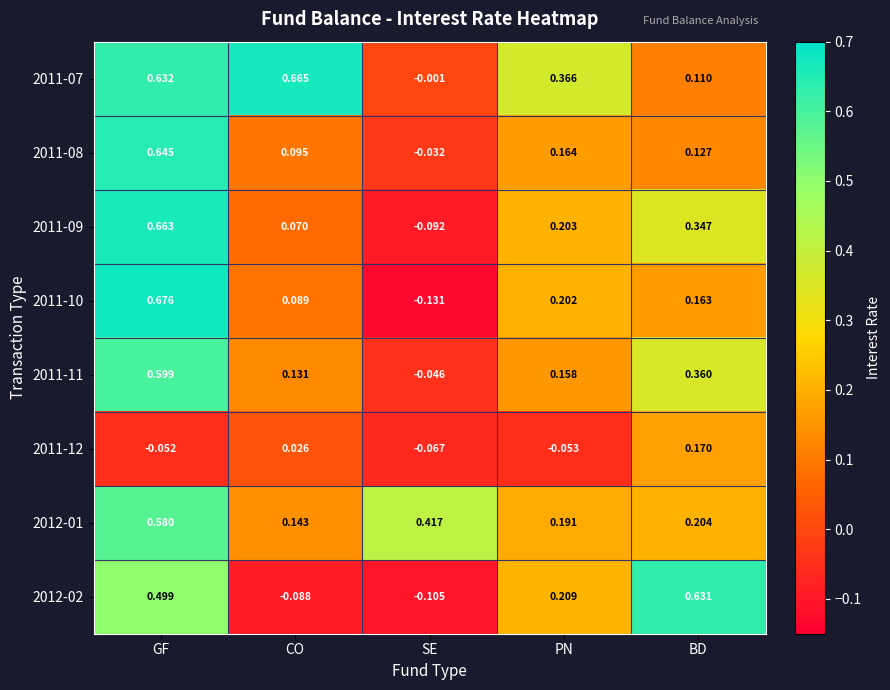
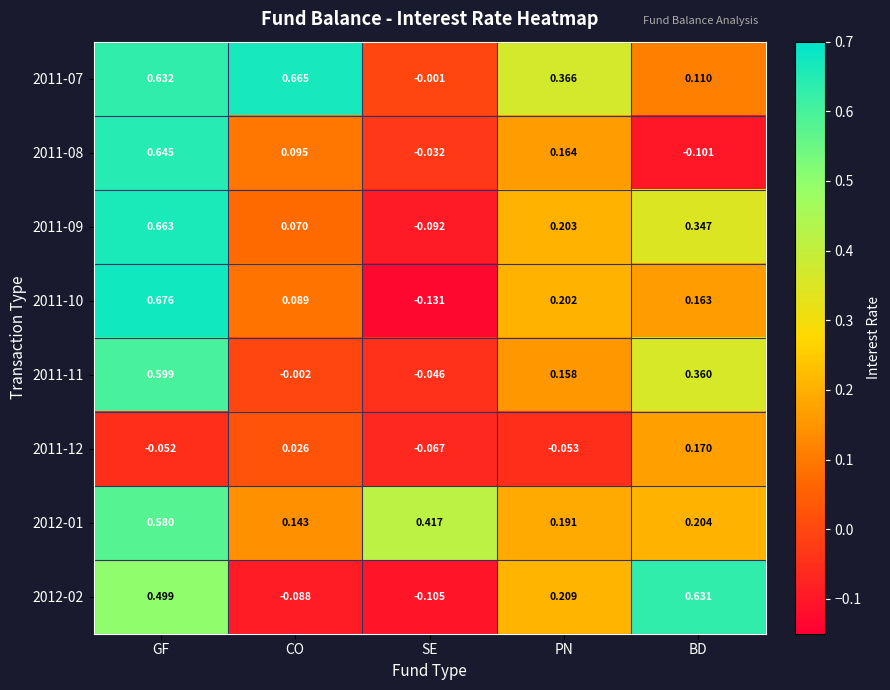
2011-08, BD: 0.127 -> -0.101
2011-11, CO: 0.131 -> -0.002
